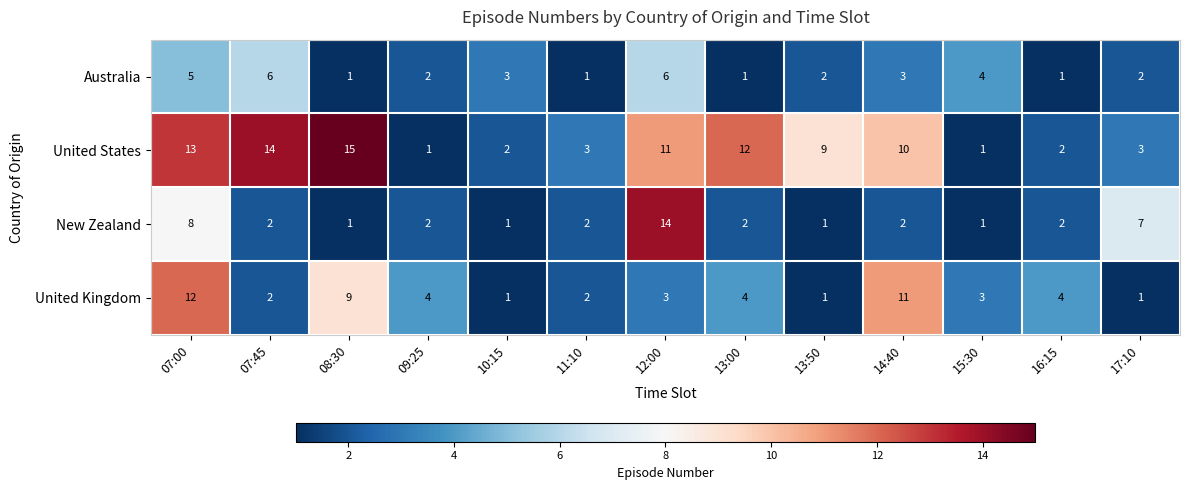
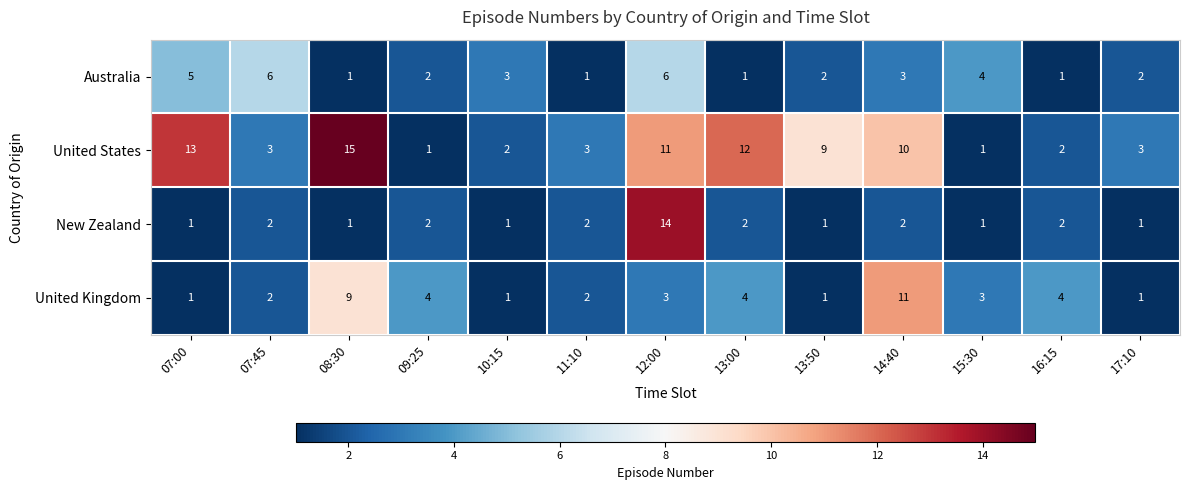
United States, 07:45: 14 -> 3
New Zealand, 07:00: 8 -> 1
New Zealand, 17:10: 7 -> 1
United Kingdom, 07:00: 12 -> 1
